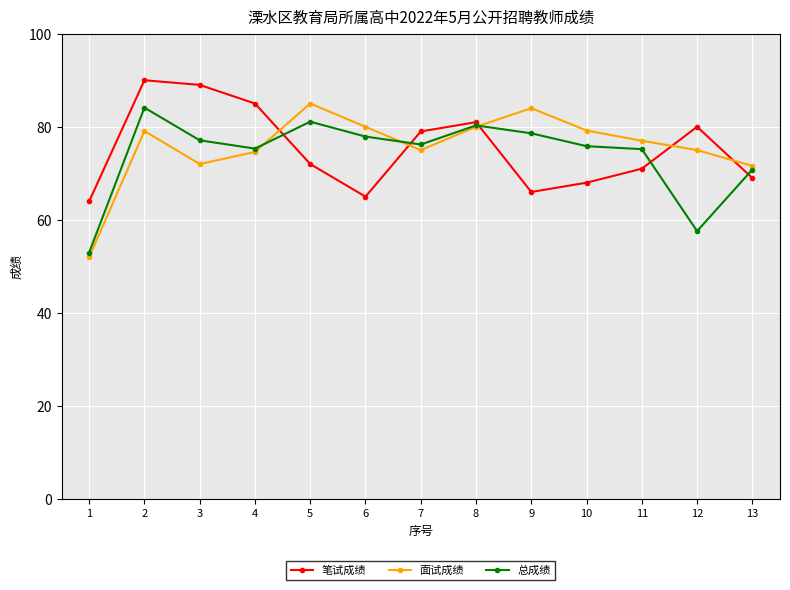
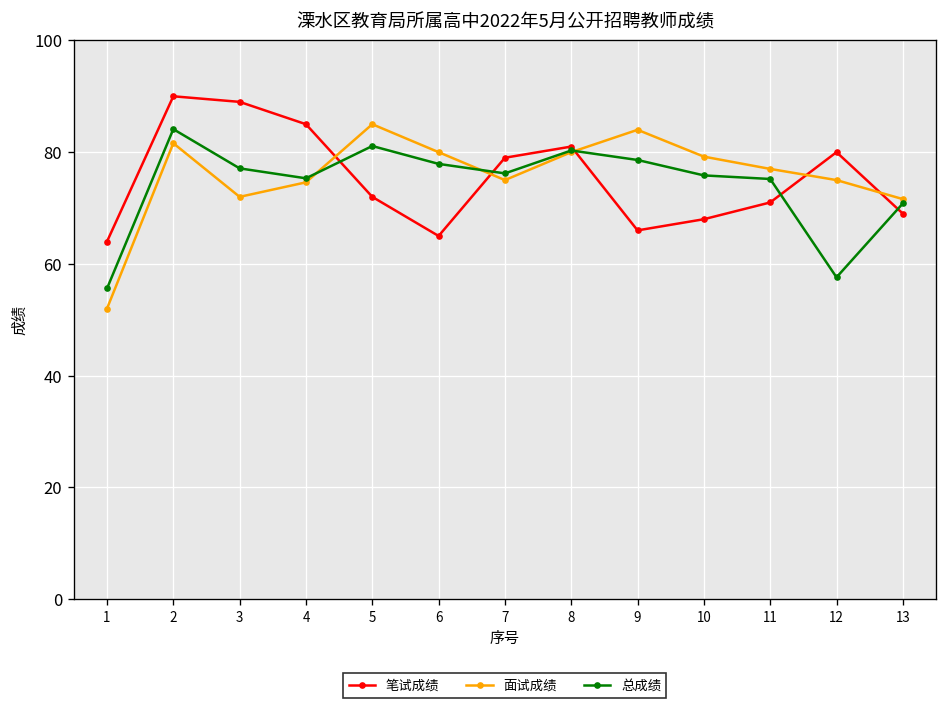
总成绩, 1: 53 -> 56
面试成绩, 2: 79 -> 82
